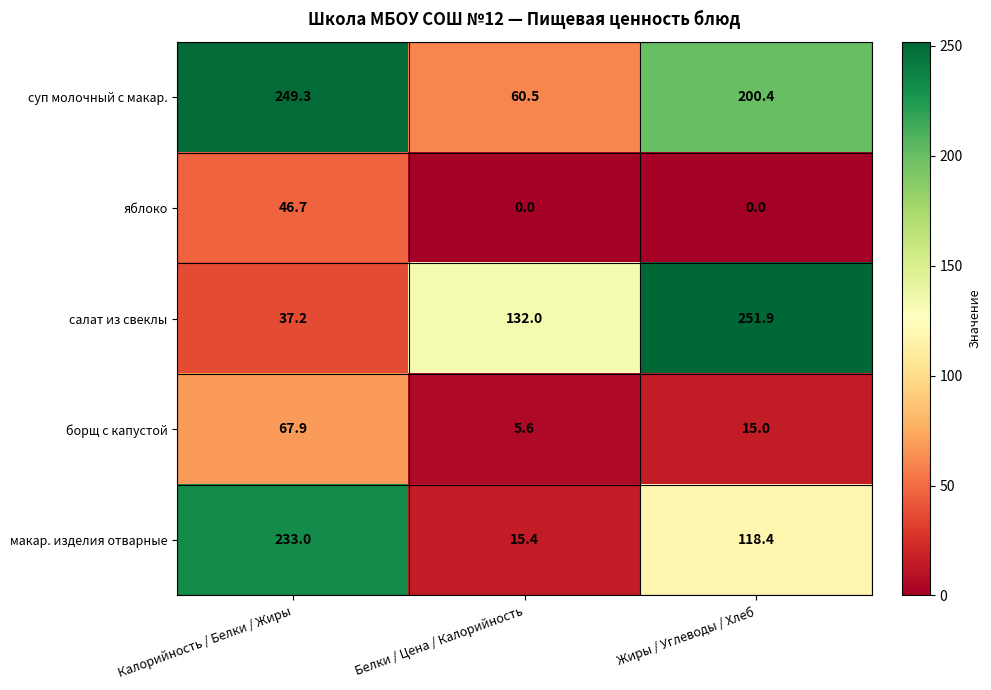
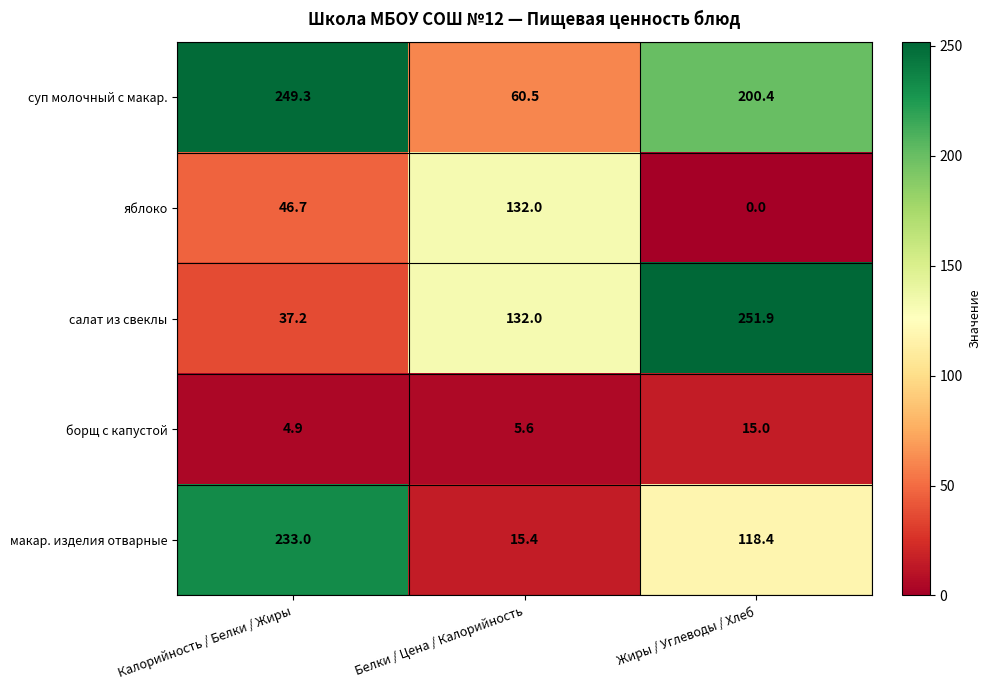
яблоко, Белки / Цена / Калорийность: 0.0 -> 132.0
борщ с капустой, Калорийность / Белки / Жиры: 67.9 -> 4.9
